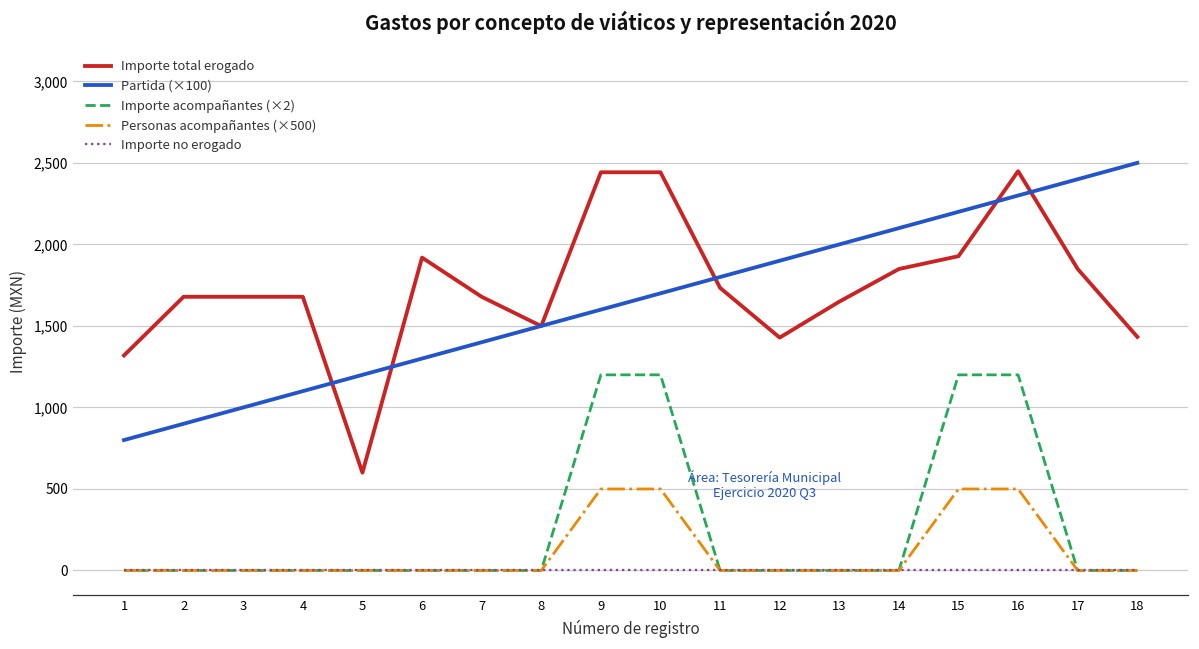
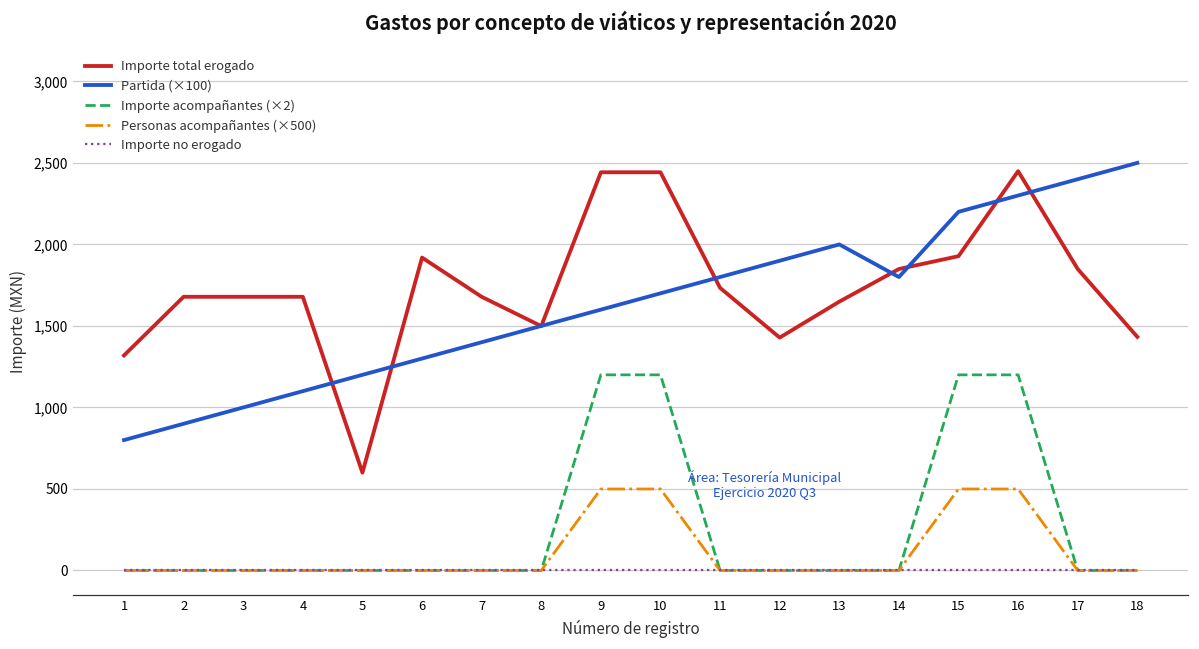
Partida (×100), 14: 2,100 -> 1,800
